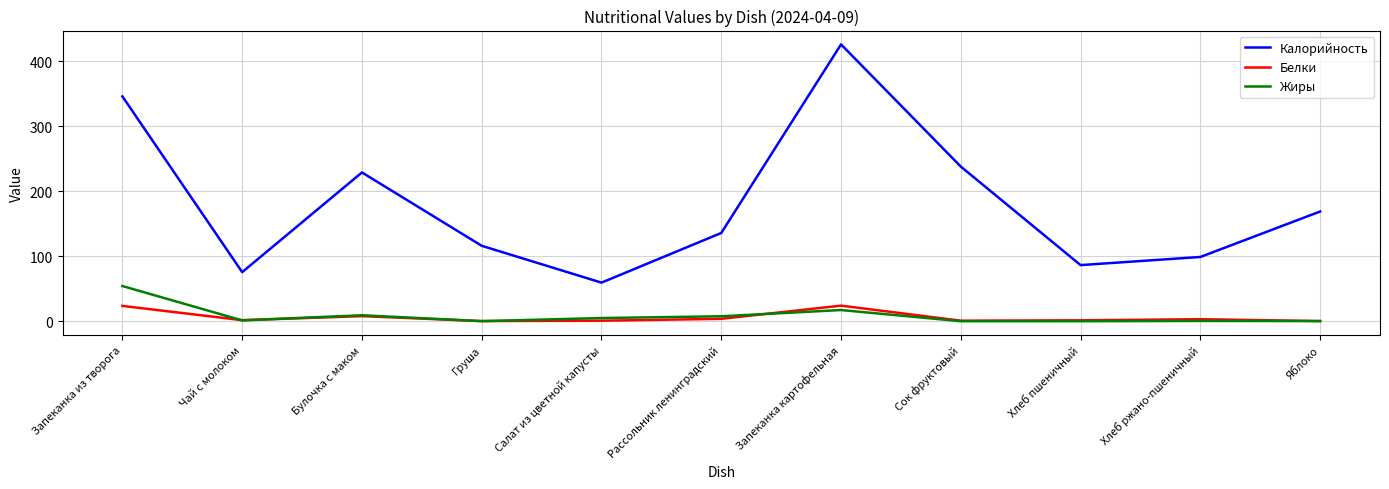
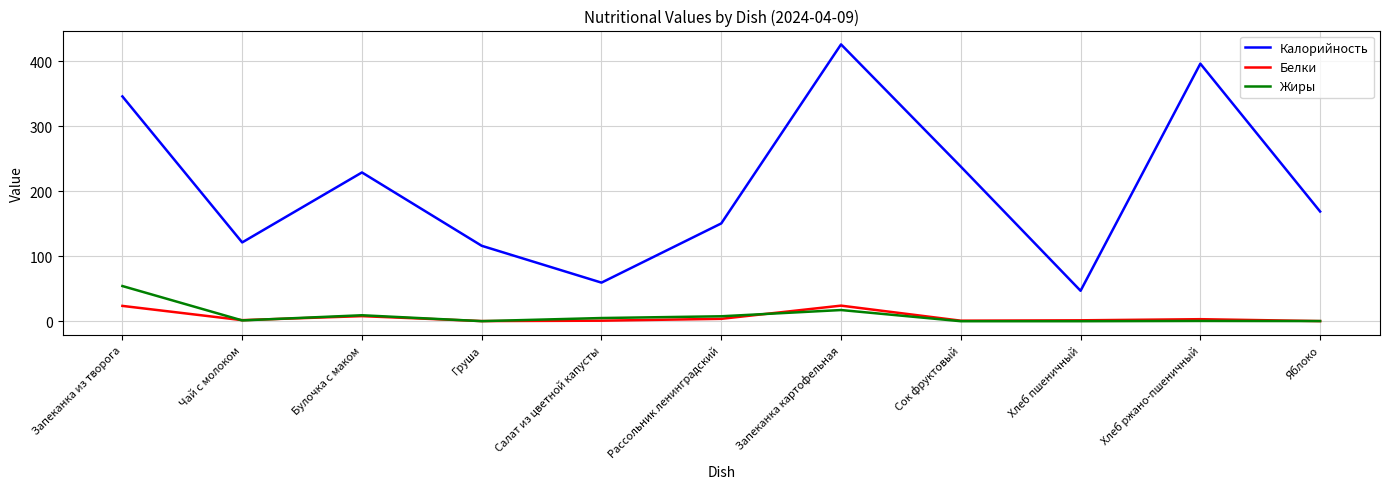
Калорийность, Чай с молоком: 80 -> 120
Калорийность, Рассольник ленинградский: 140 -> 150
Калорийность, Хлеб пшеничный: 90 -> 50
Калорийность, Хлеб ржано-пшеничный: 100 -> 400
